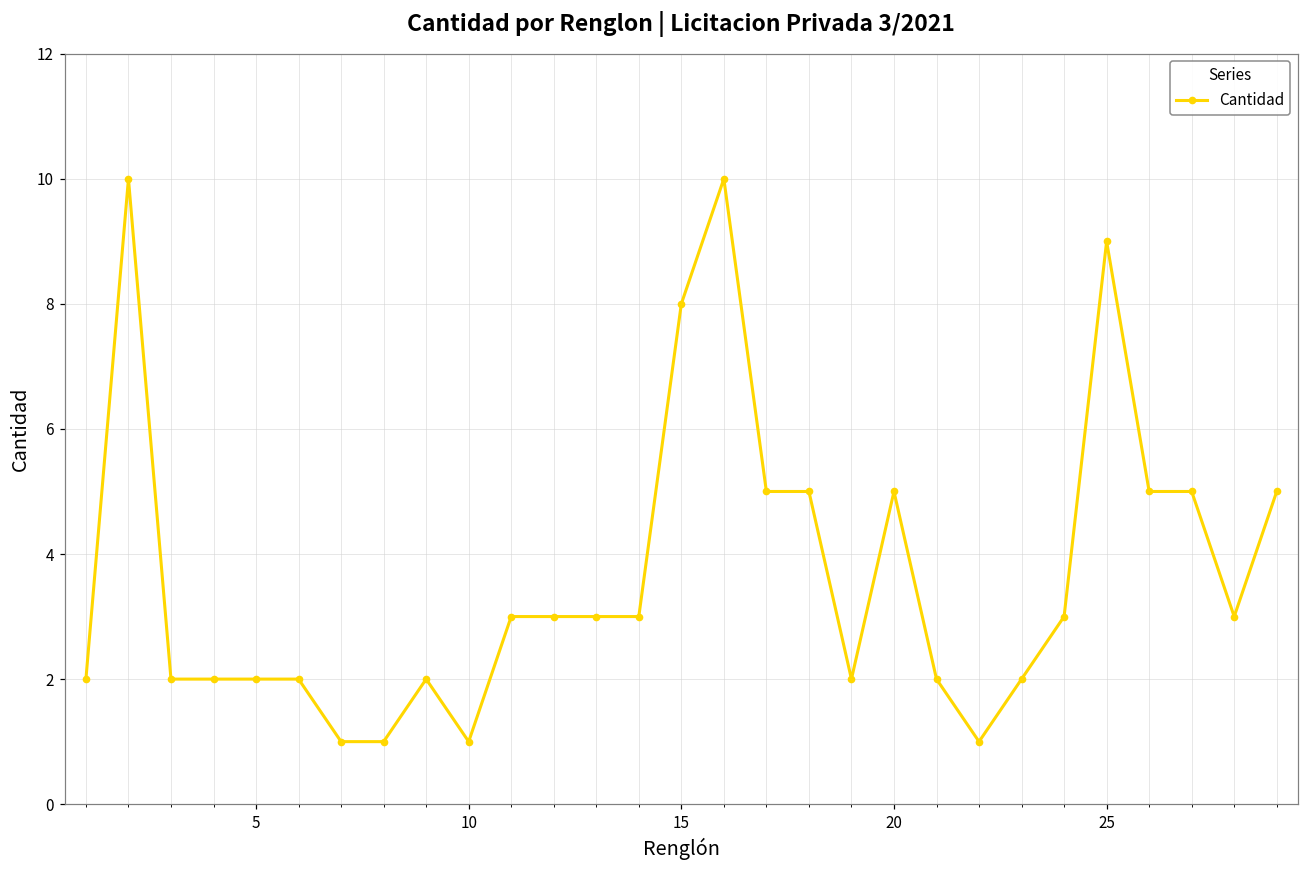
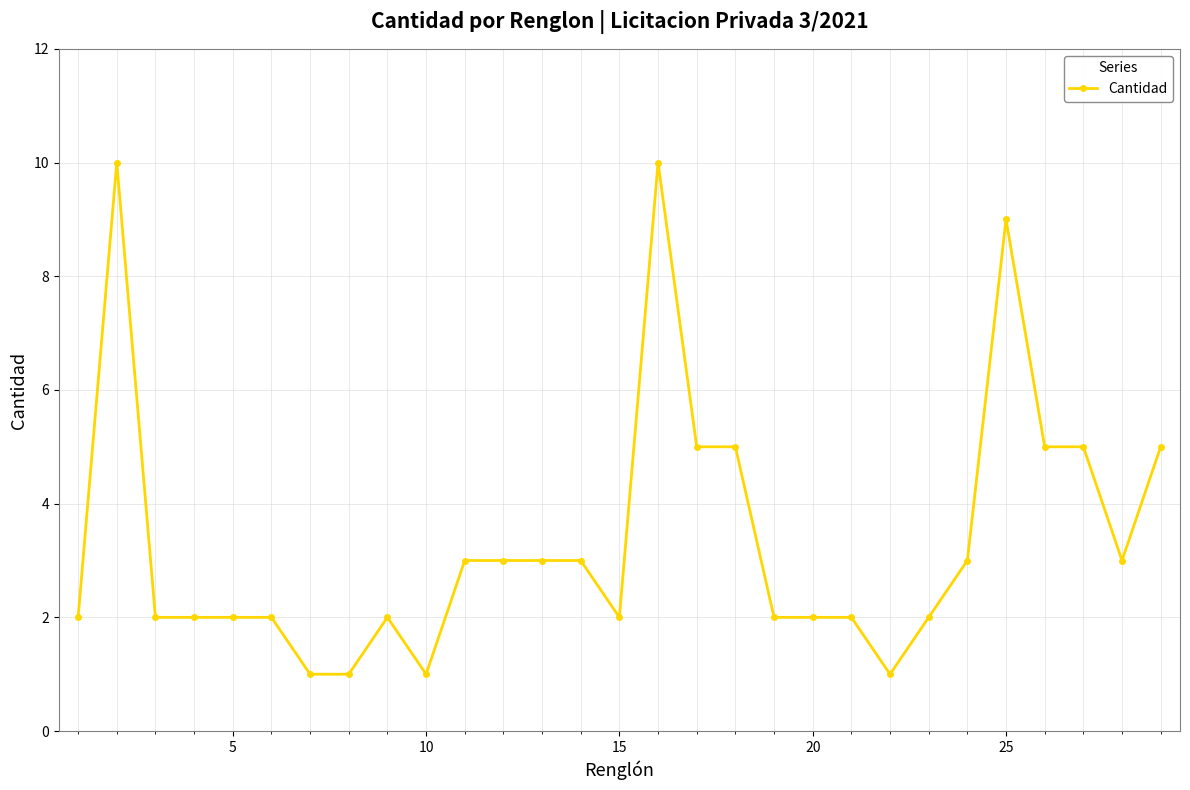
15: 8 -> 2
20: 5 -> 2
